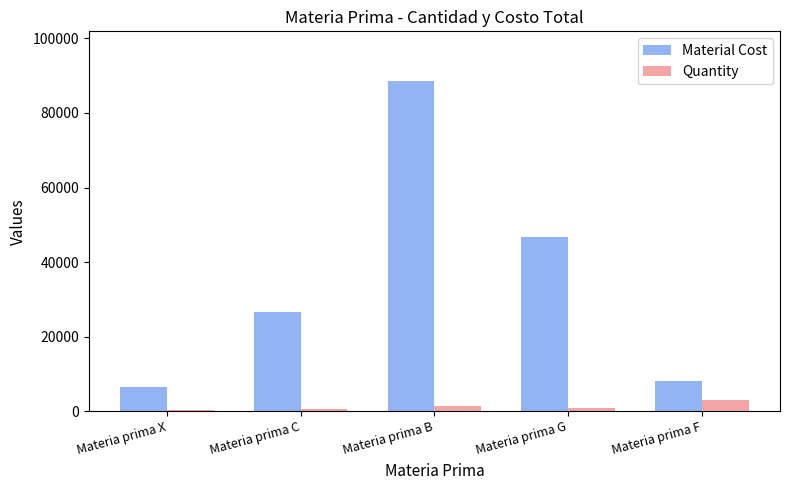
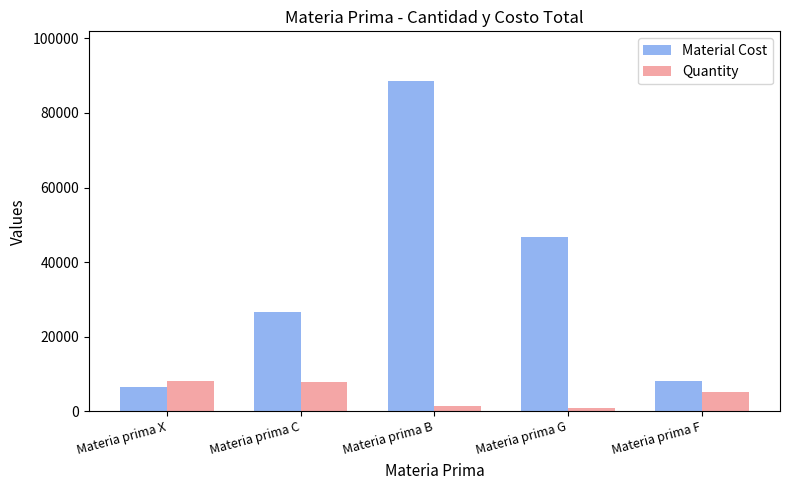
Quantity, Materia prima X: 0 -> 8000
Quantity, Materia prima C: 1000 -> 8000
Quantity, Materia prima F: 3000 -> 5000
